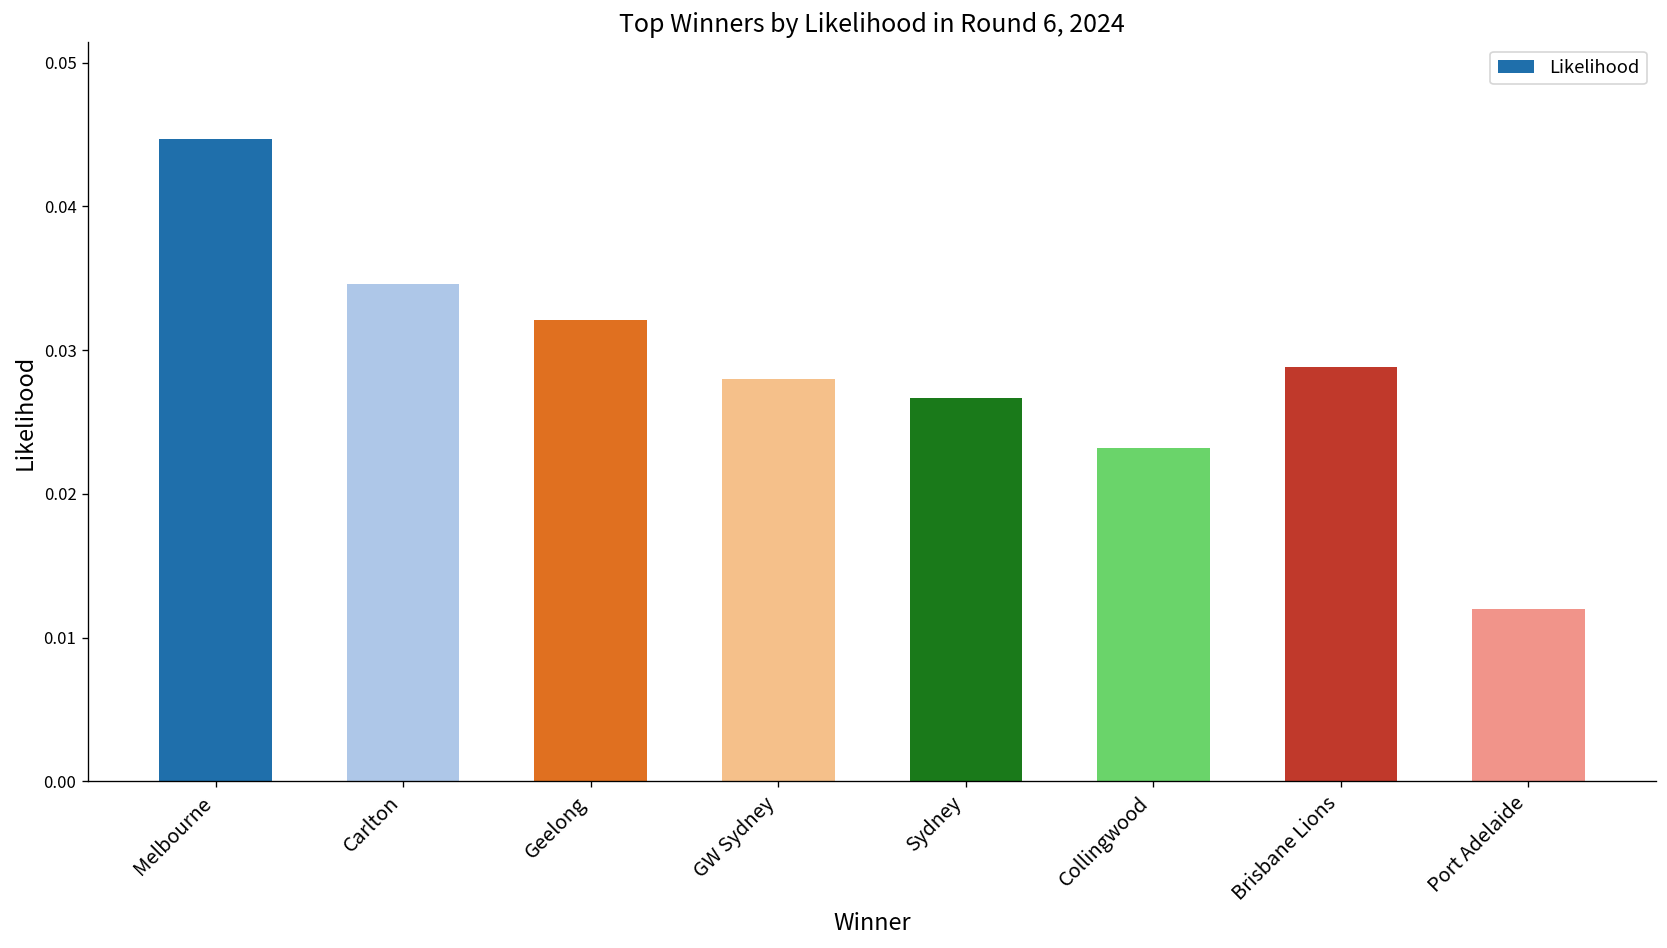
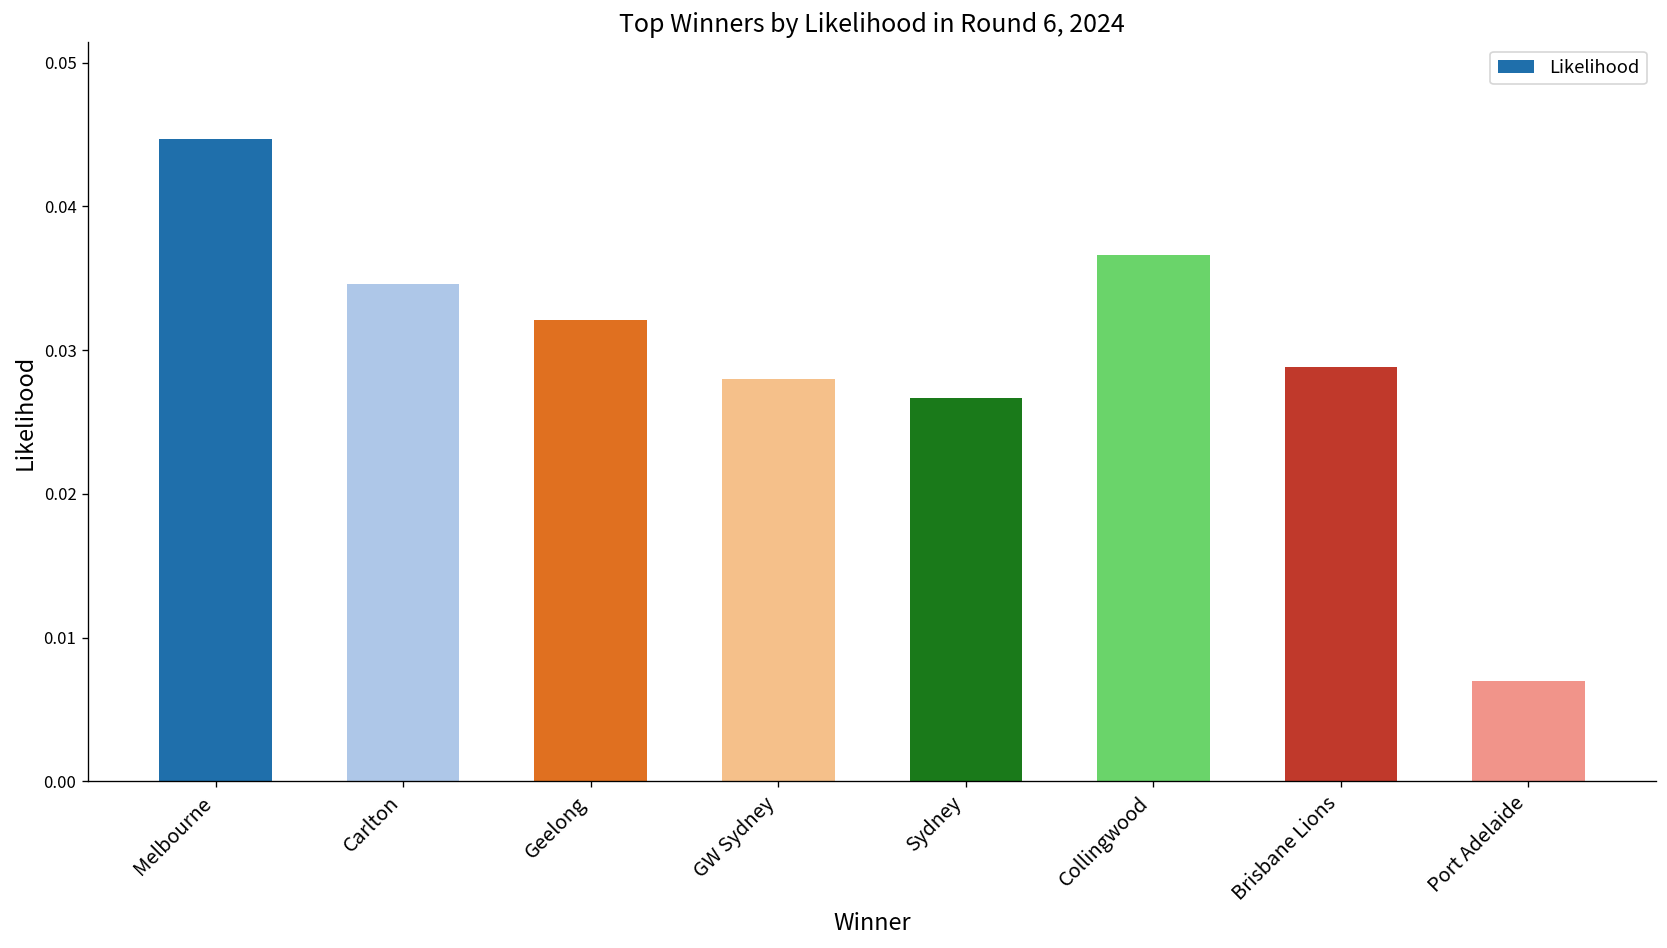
Collingwood: 0.0232 -> 0.0366
Port Adelaide: 0.012 -> 0.007
